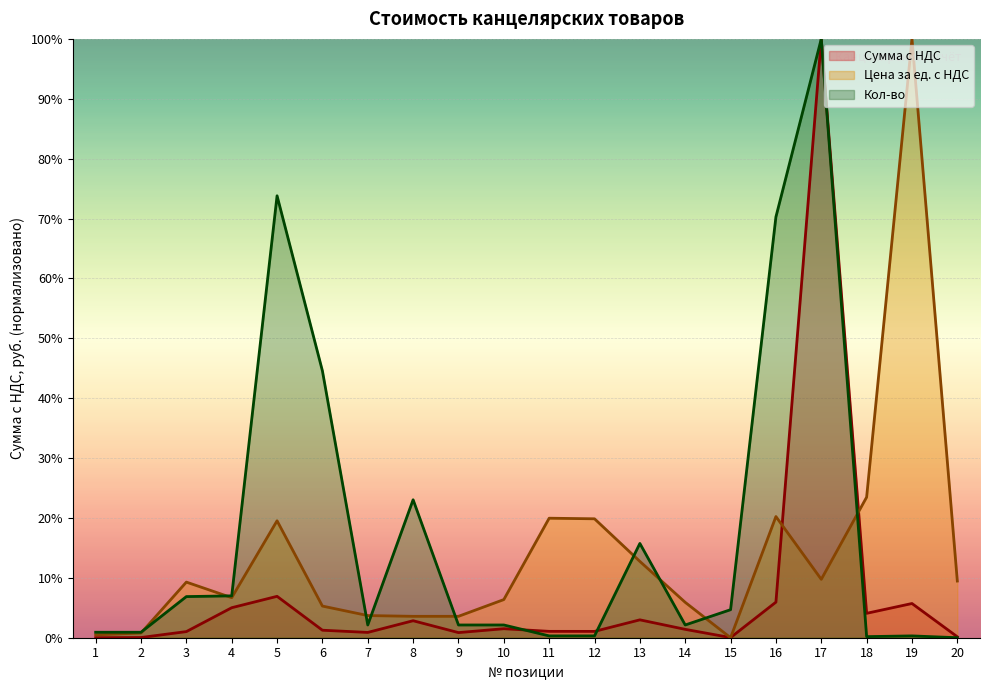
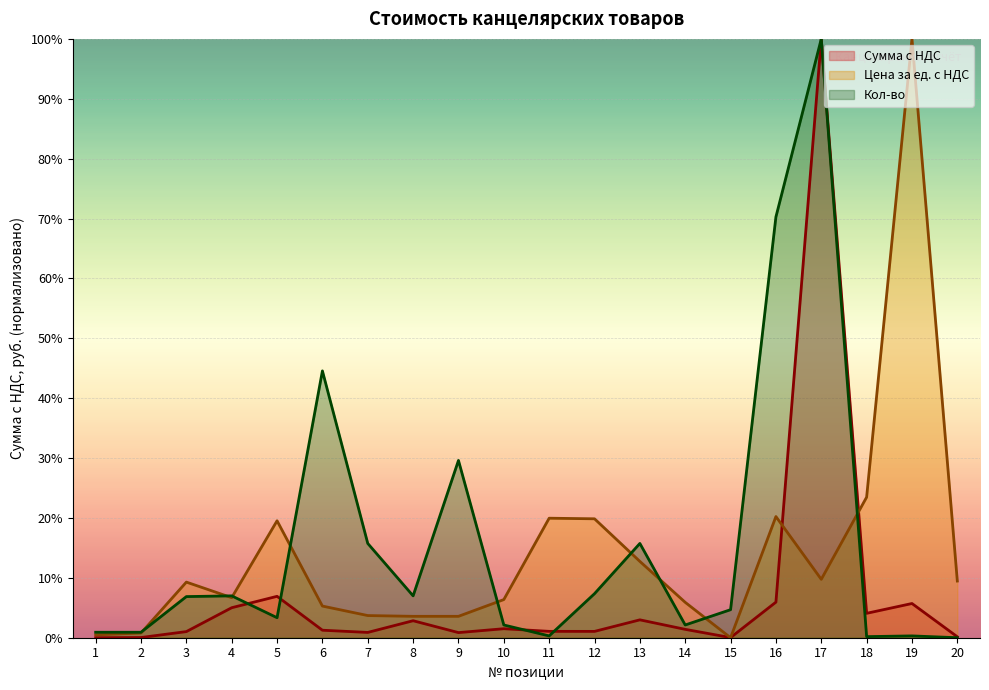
Кол-во, 5: 74% -> 3%
Кол-во, 7: 2% -> 16%
Кол-во, 8: 23% -> 7%
Кол-во, 9: 2% -> 30%
Кол-во, 12: 0% -> 7%
